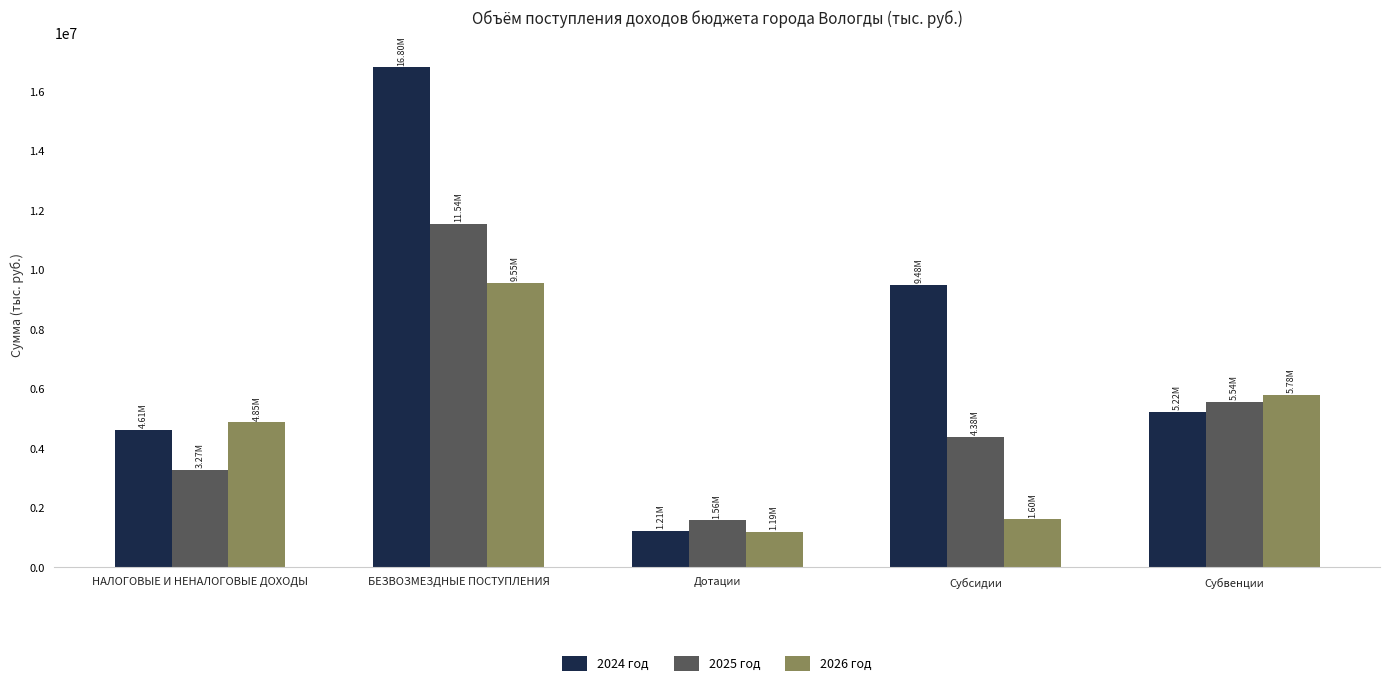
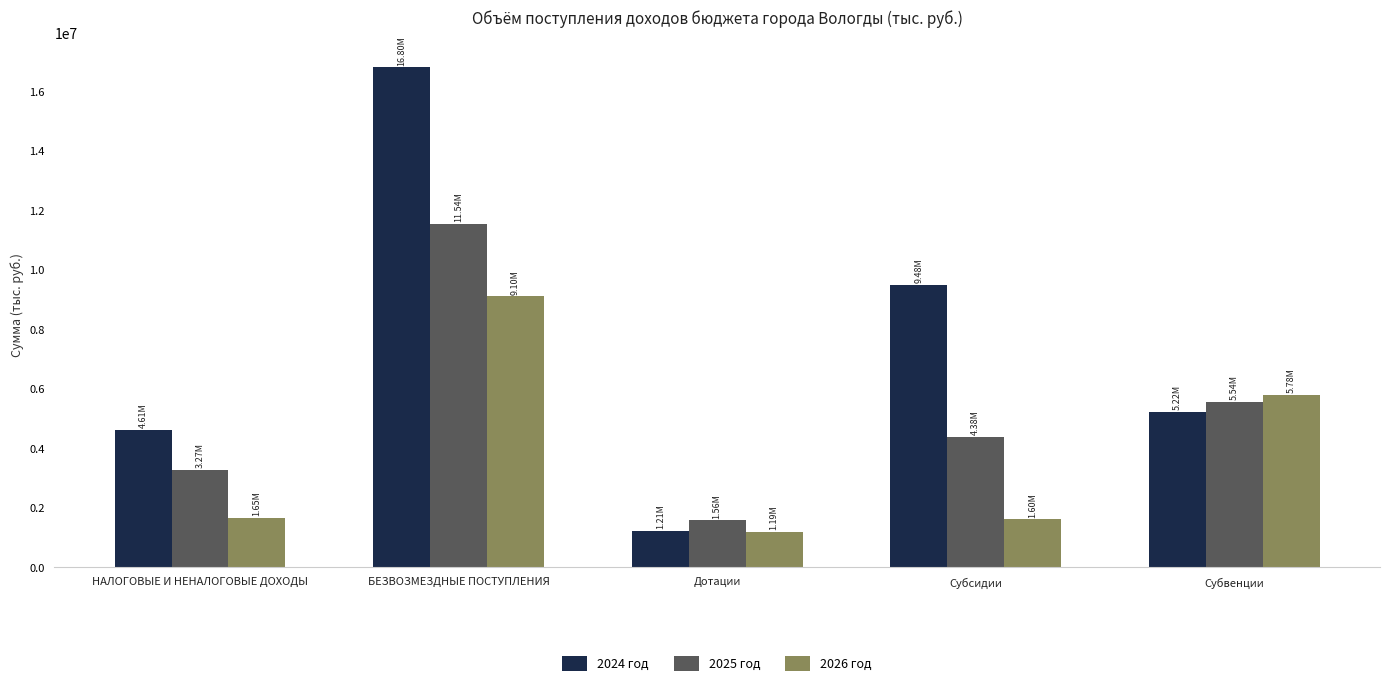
2026 год, НАЛОГОВЫЕ И НЕНАЛОГОВЫЕ ДОХОДЫ: 4.85M -> 1.65M
2026 год, БЕЗВОЗМЕЗДНЫЕ ПОСТУПЛЕНИЯ: 9.55M -> 9.10M
